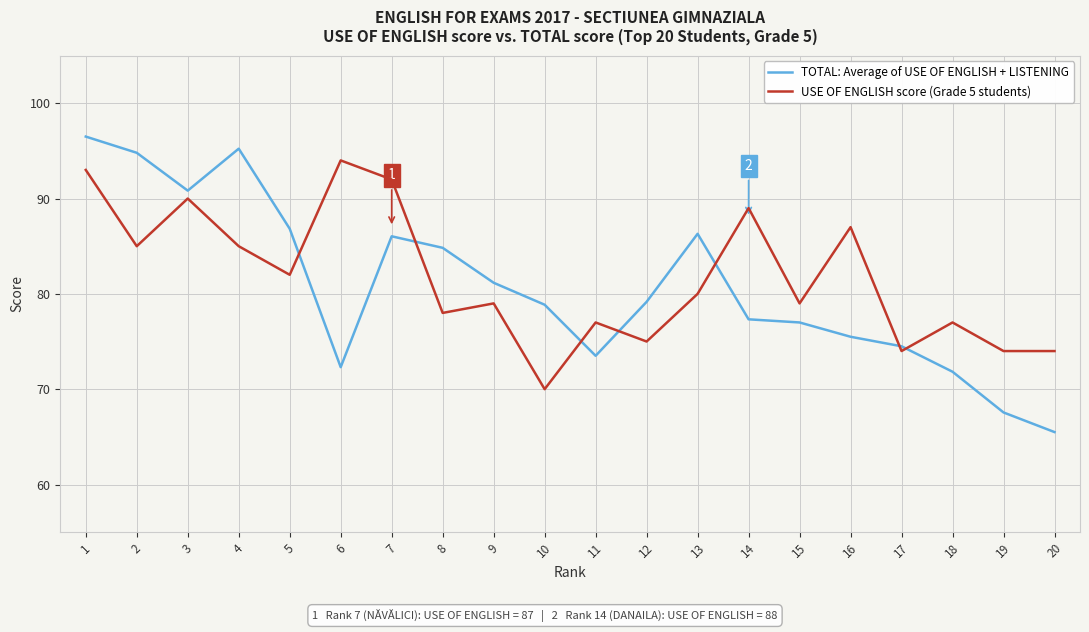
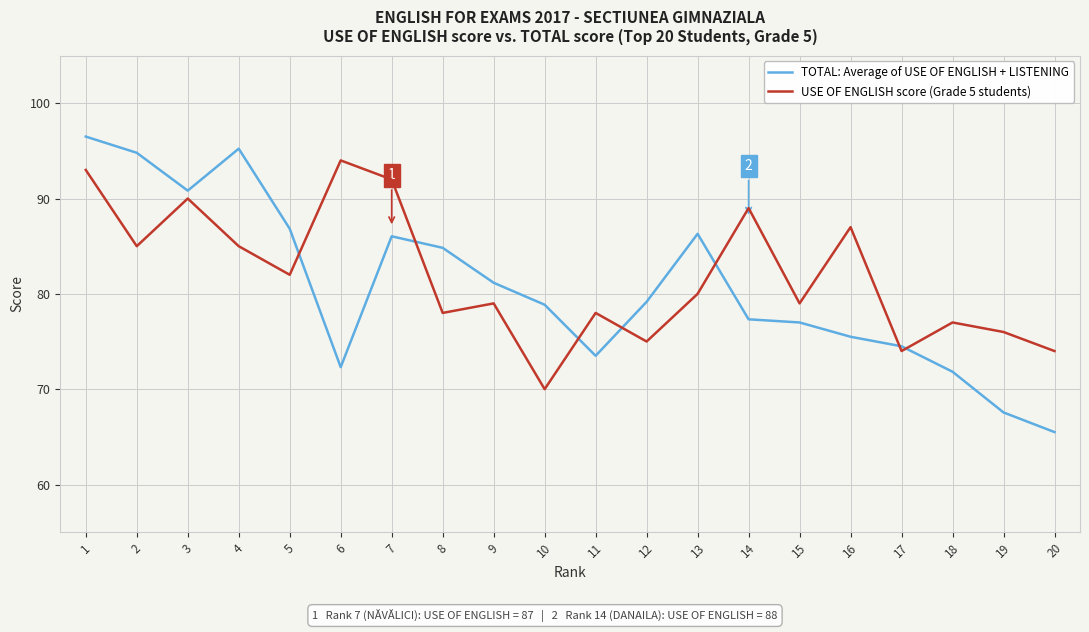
USE OF ENGLISH score (Grade 5 students), 11: 77 -> 78
USE OF ENGLISH score (Grade 5 students), 19: 74 -> 76
